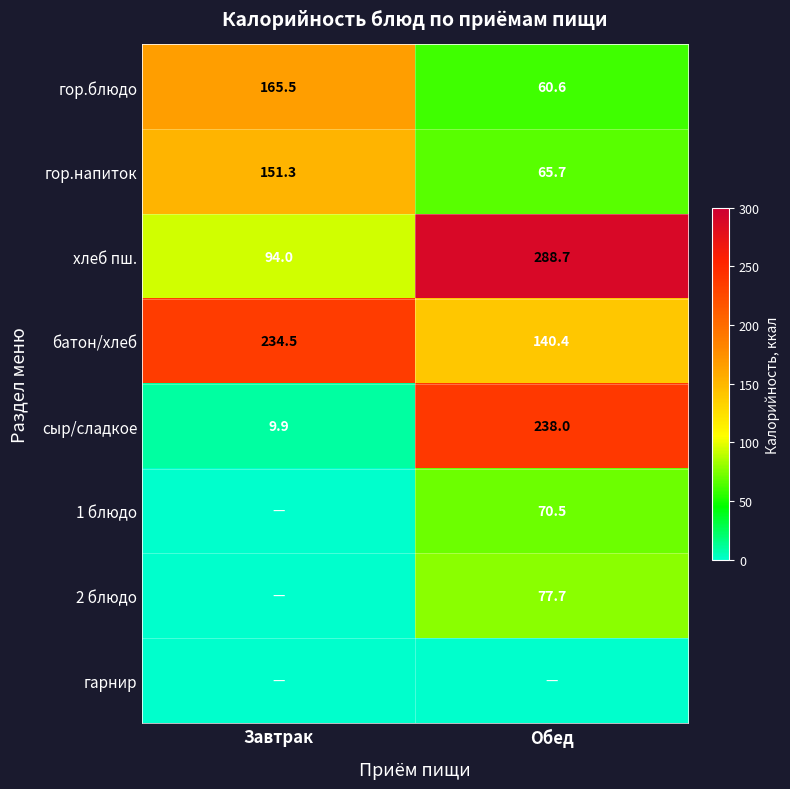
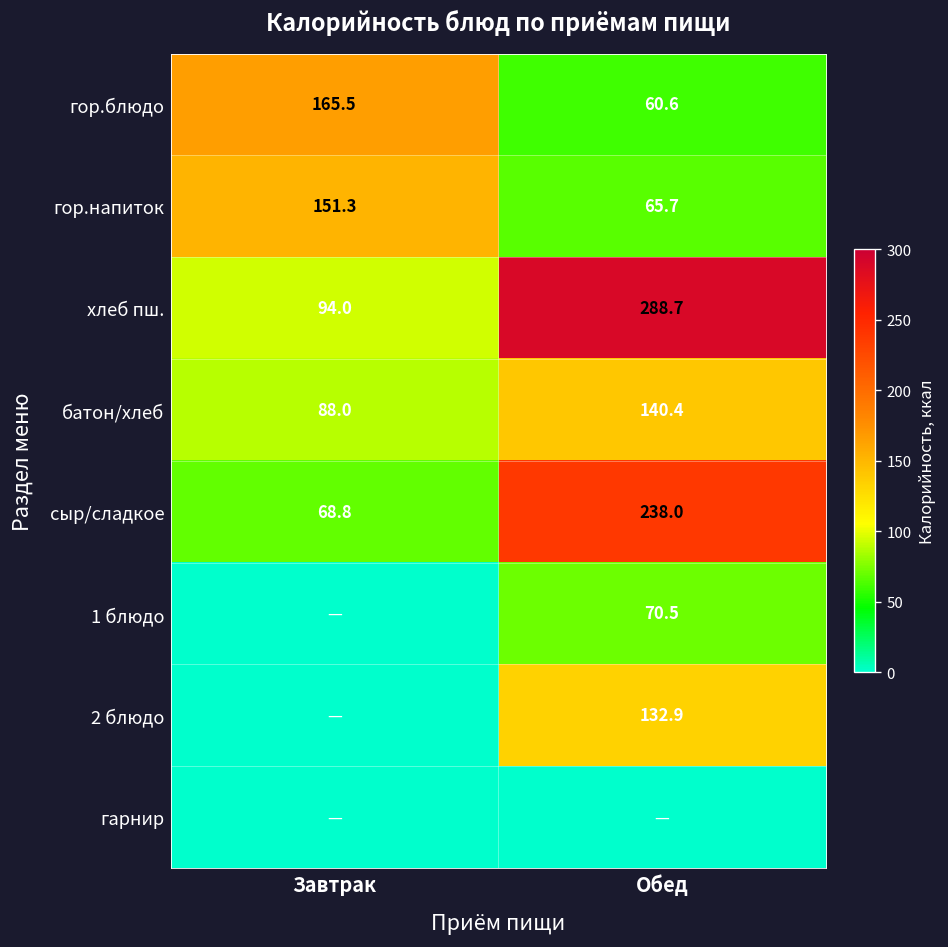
батон/хлеб, Завтрак: 234.5 -> 88.0
сыр/сладкое, Завтрак: 9.9 -> 68.8
2 блюдо, Обед: 77.7 -> 132.9
